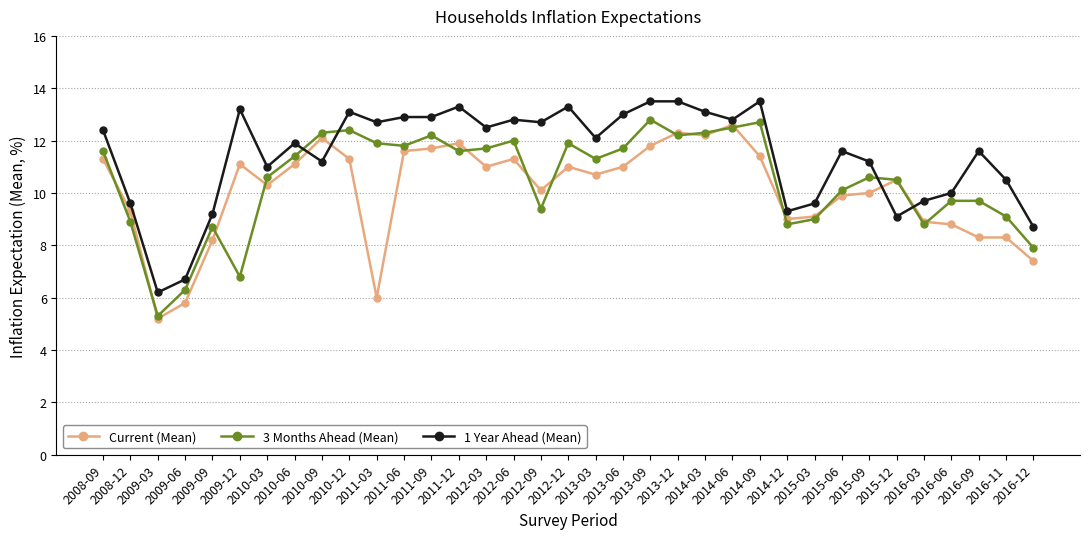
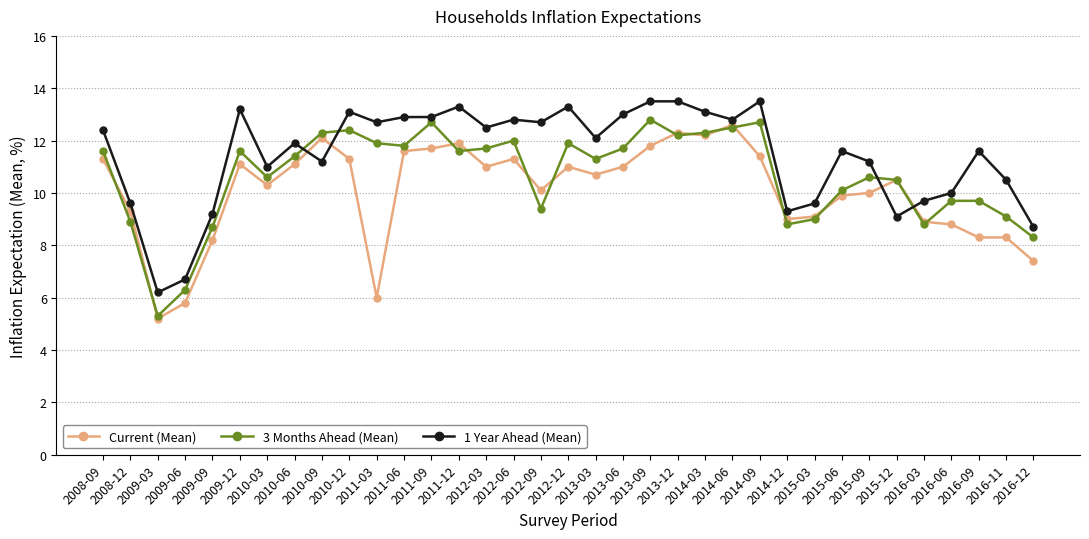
3 Months Ahead (Mean), 2009-12: 6.8 -> 11.6
3 Months Ahead (Mean), 2011-09: 12.2 -> 12.7
3 Months Ahead (Mean), 2016-12: 7.9 -> 8.3
